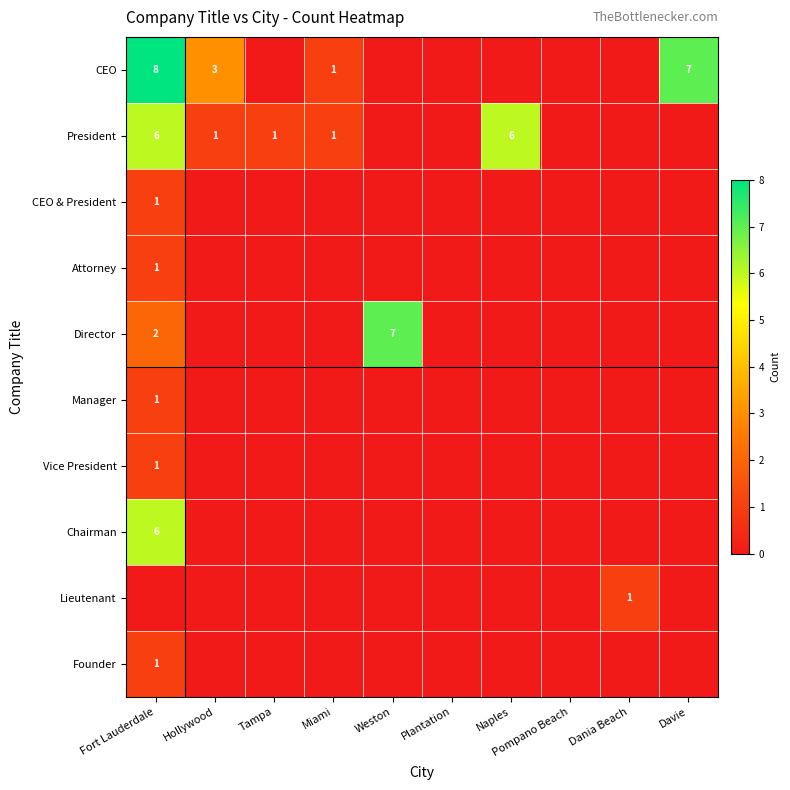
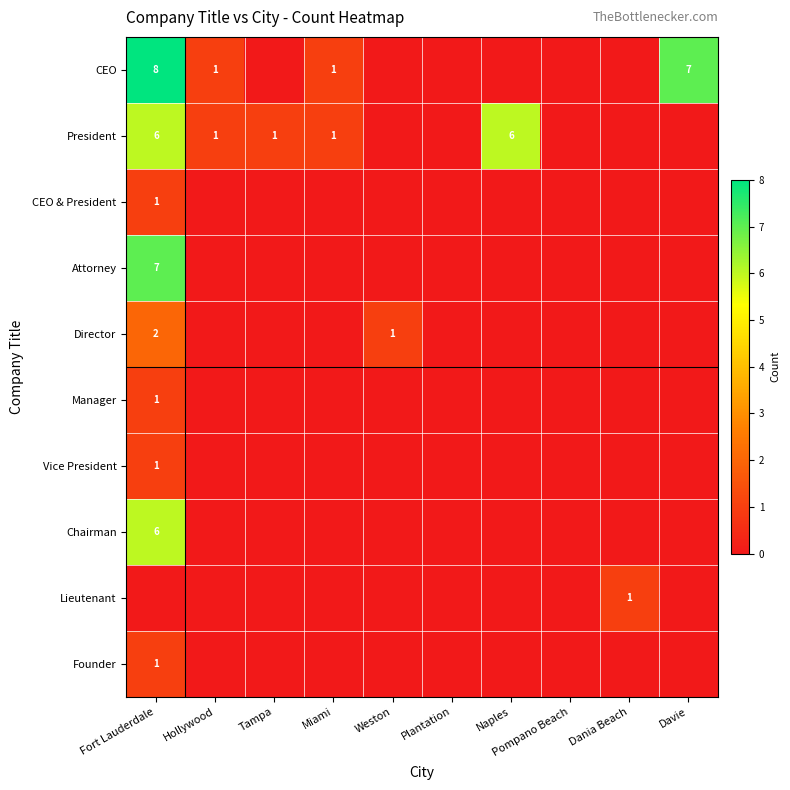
CEO, Hollywood: 3 -> 1
Attorney, Fort Lauderdale: 1 -> 7
Director, Weston: 7 -> 1
